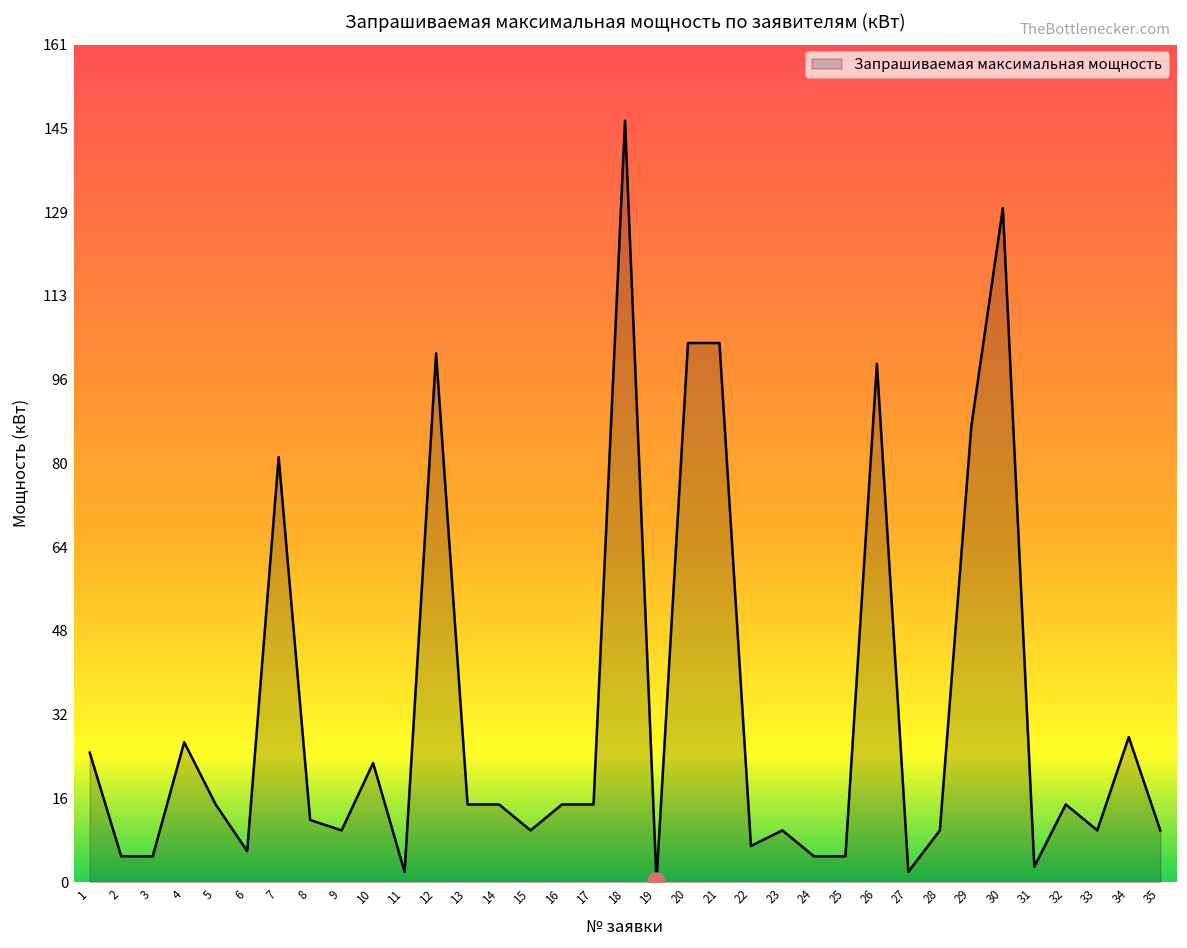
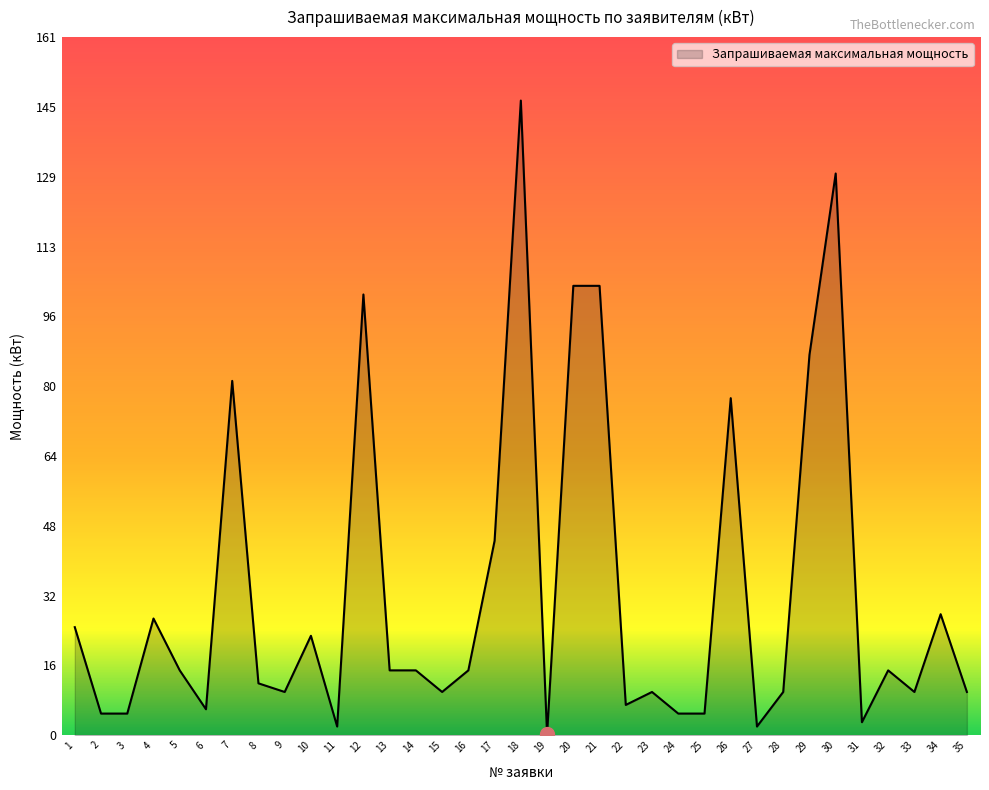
Запрашиваемая максимальная мощность, 17: 15 -> 45
Запрашиваемая максимальная мощность, 26: 100 -> 78
